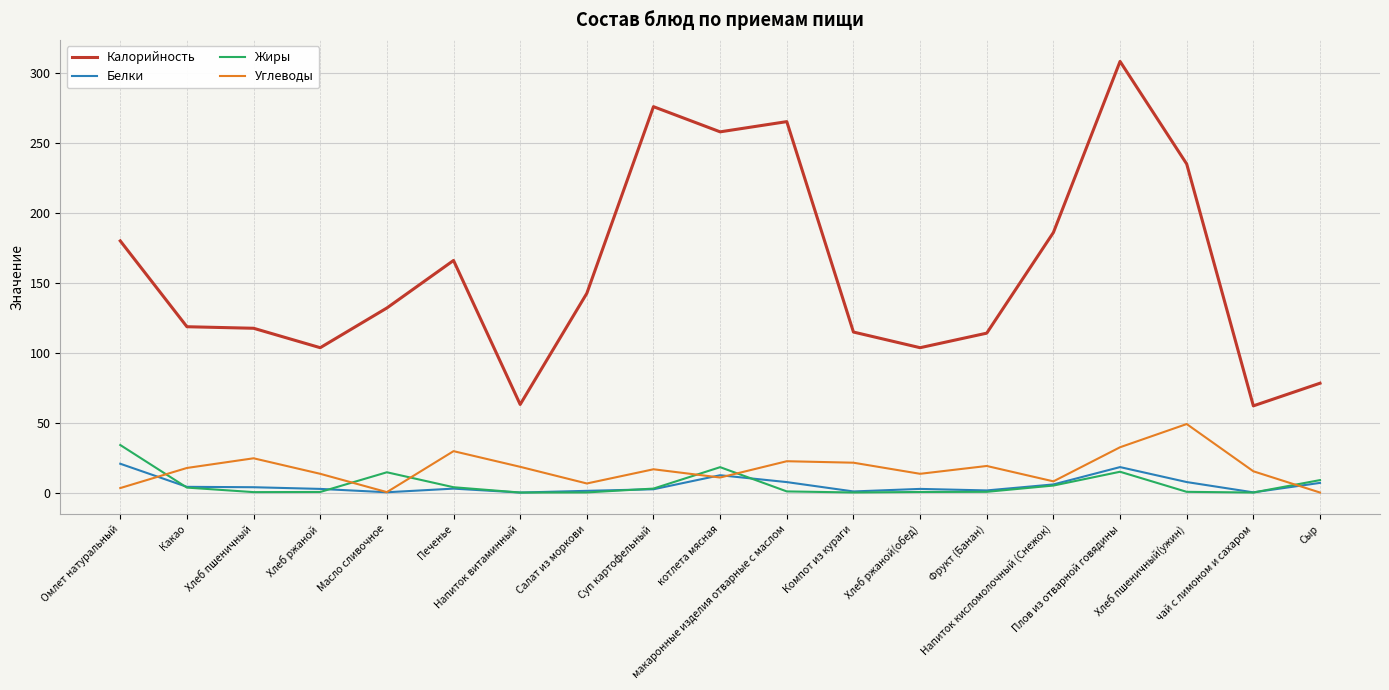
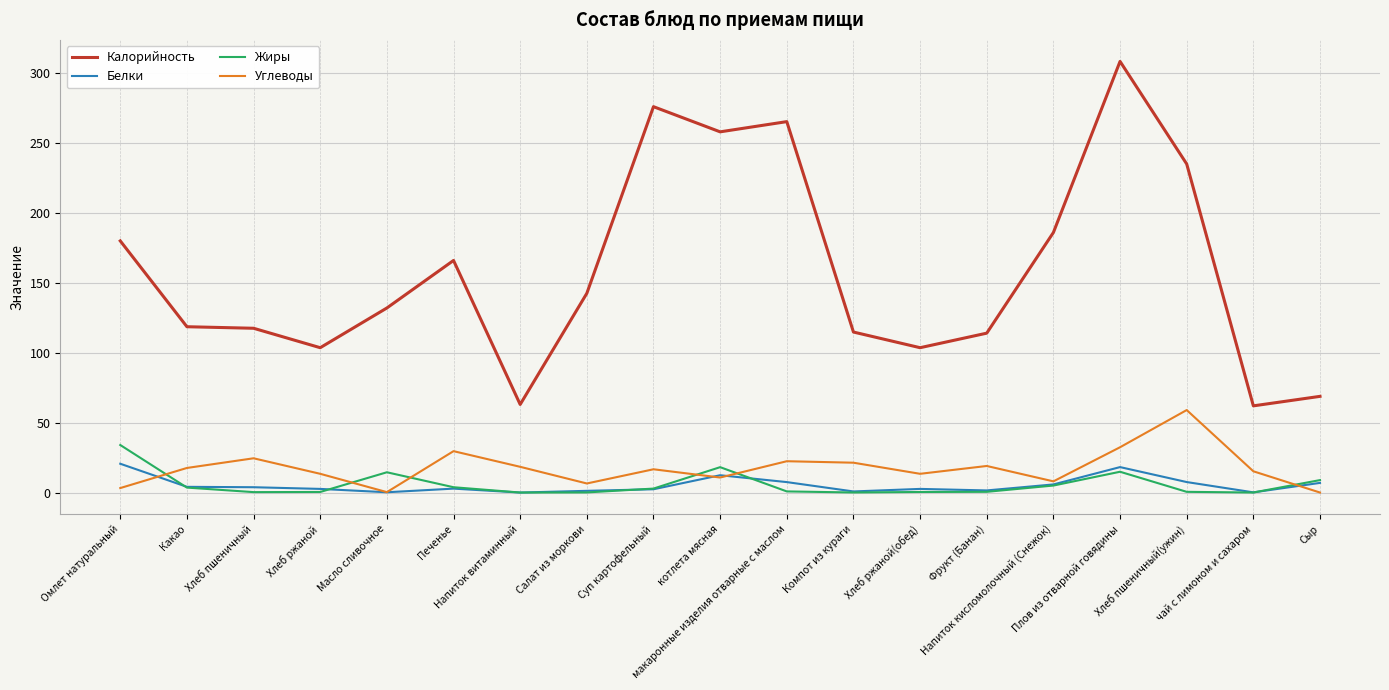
Углеводы, Хлеб пшеничный(ужин): 49 -> 59
Калорийность, Сыр: 78 -> 69
